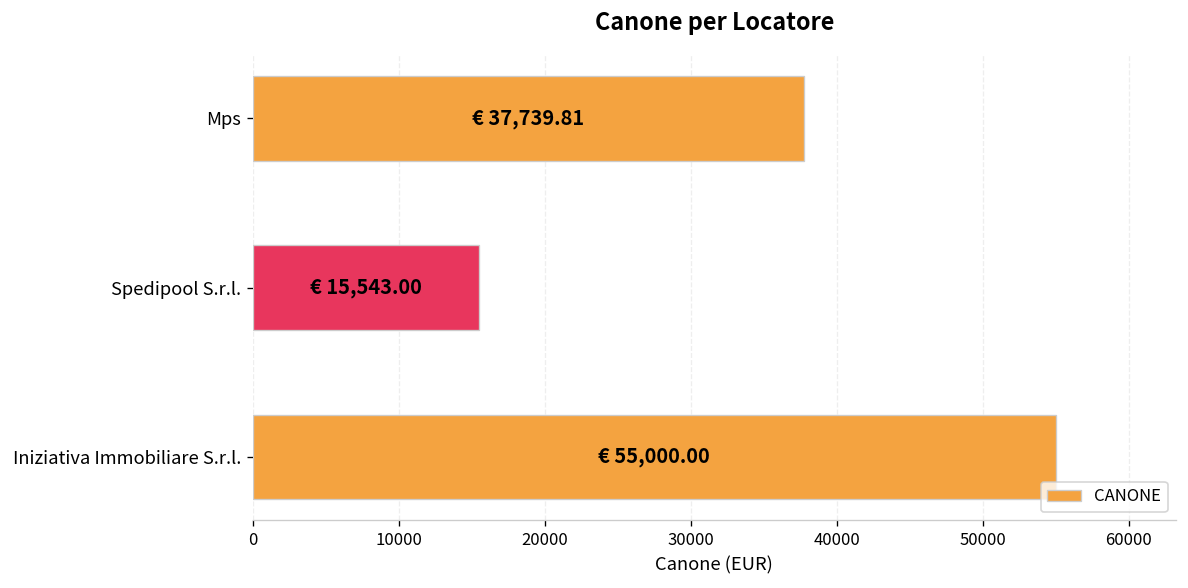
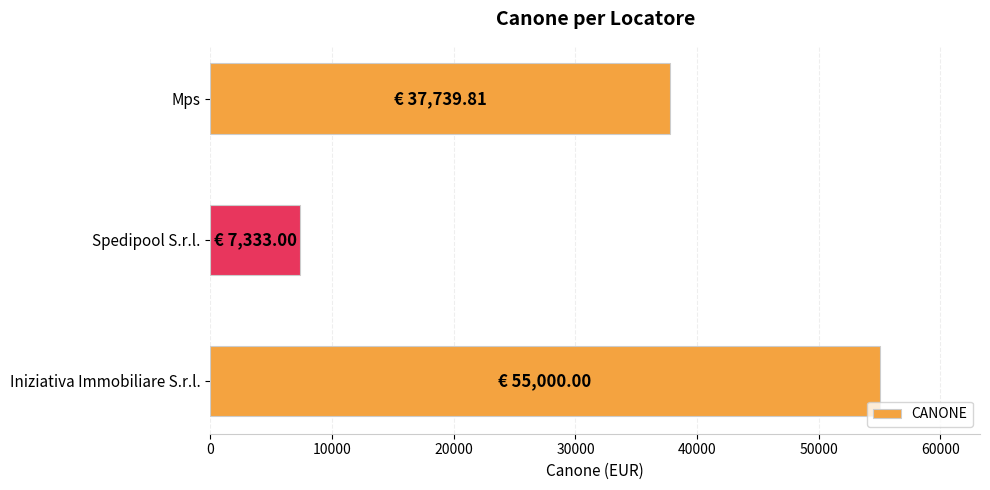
Spedipool S.r.l.: 15,543.00 -> 7,333.00
